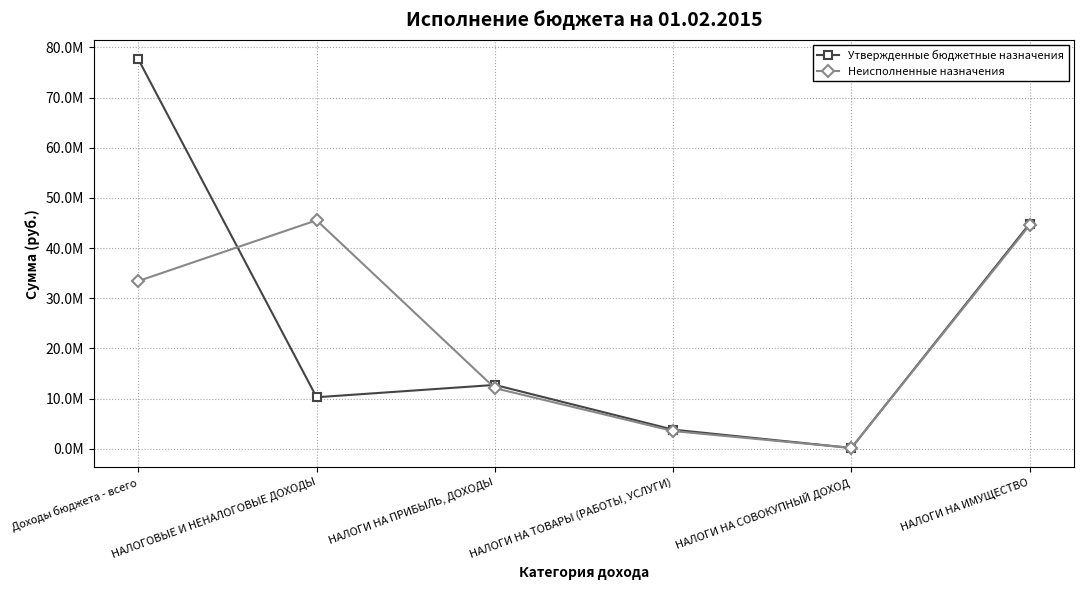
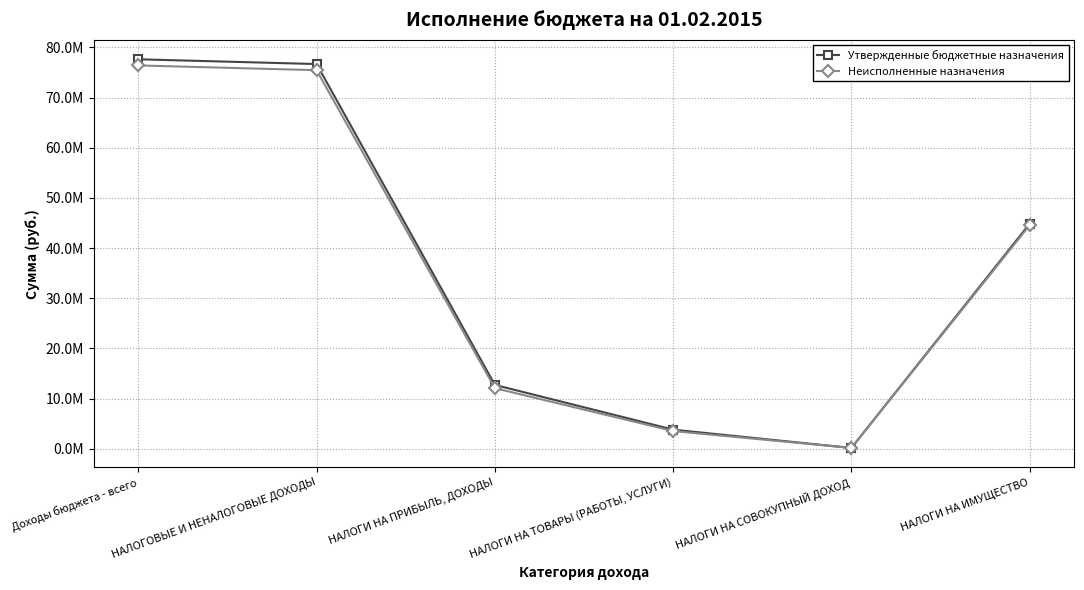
Неисполненные назначения, Доходы бюджета - всего: 33000000 -> 76000000
Утвержденные бюджетные назначения, НАЛОГОВЫЕ И НЕНАЛОГОВЫЕ ДОХОДЫ: 10000000 -> 77000000
Неисполненные назначения, НАЛОГОВЫЕ И НЕНАЛОГОВЫЕ ДОХОДЫ: 46000000 -> 75000000
